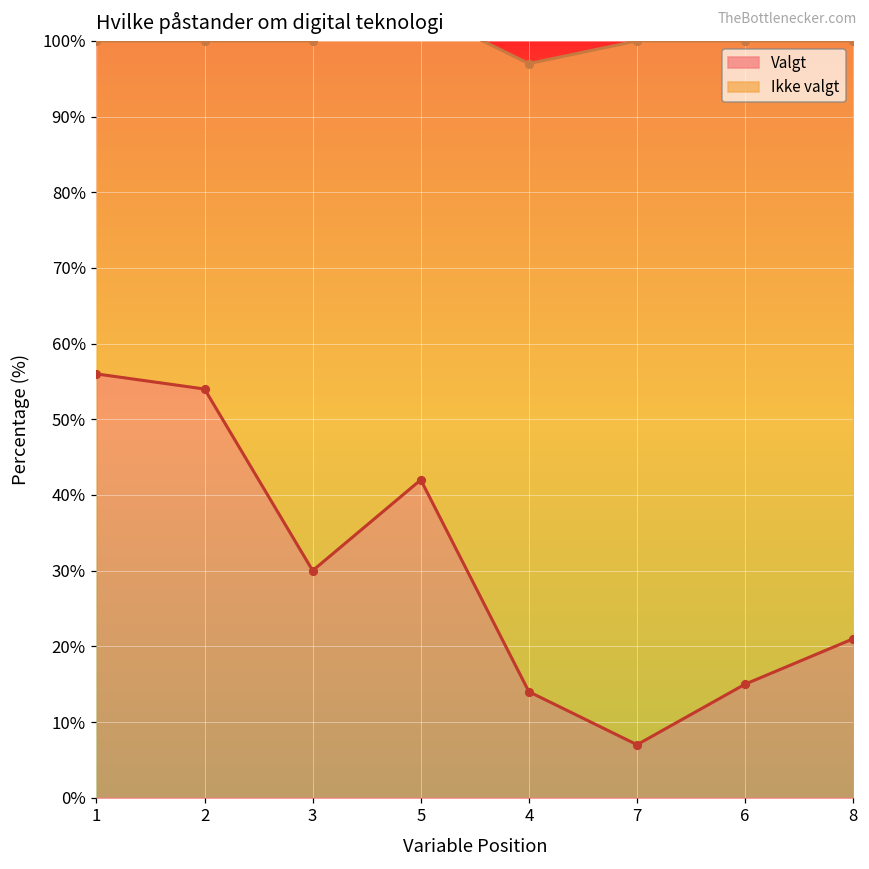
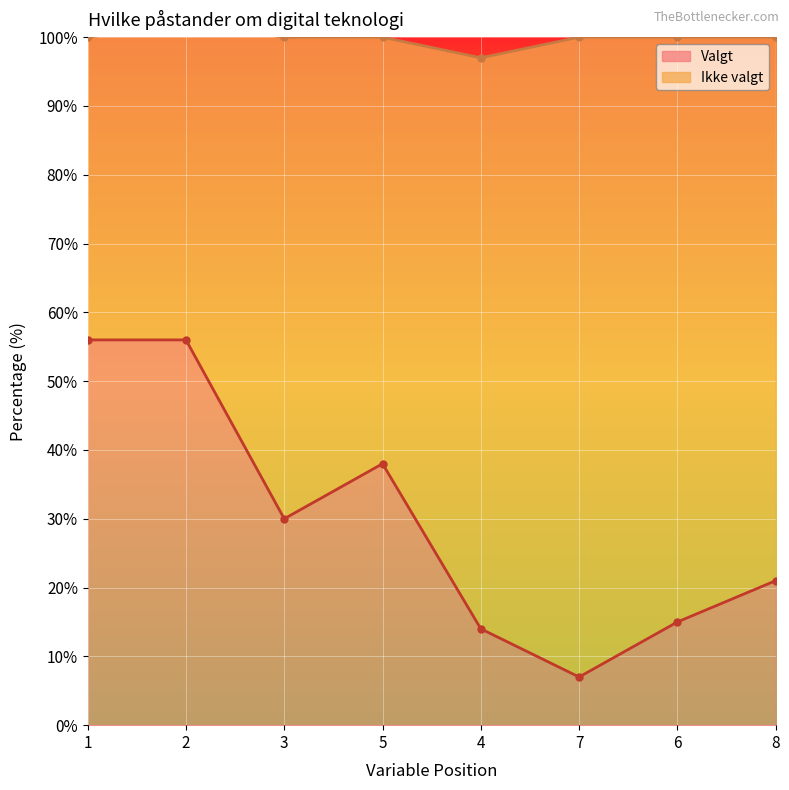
Valgt, 2: 54% -> 56%
Valgt, 5: 42% -> 38%
